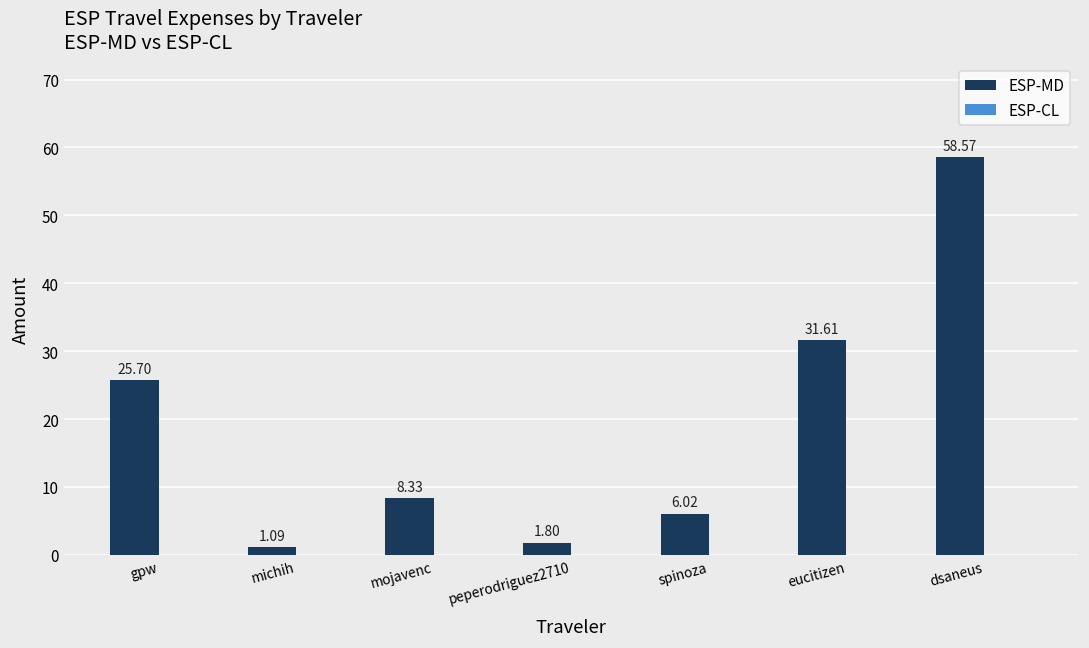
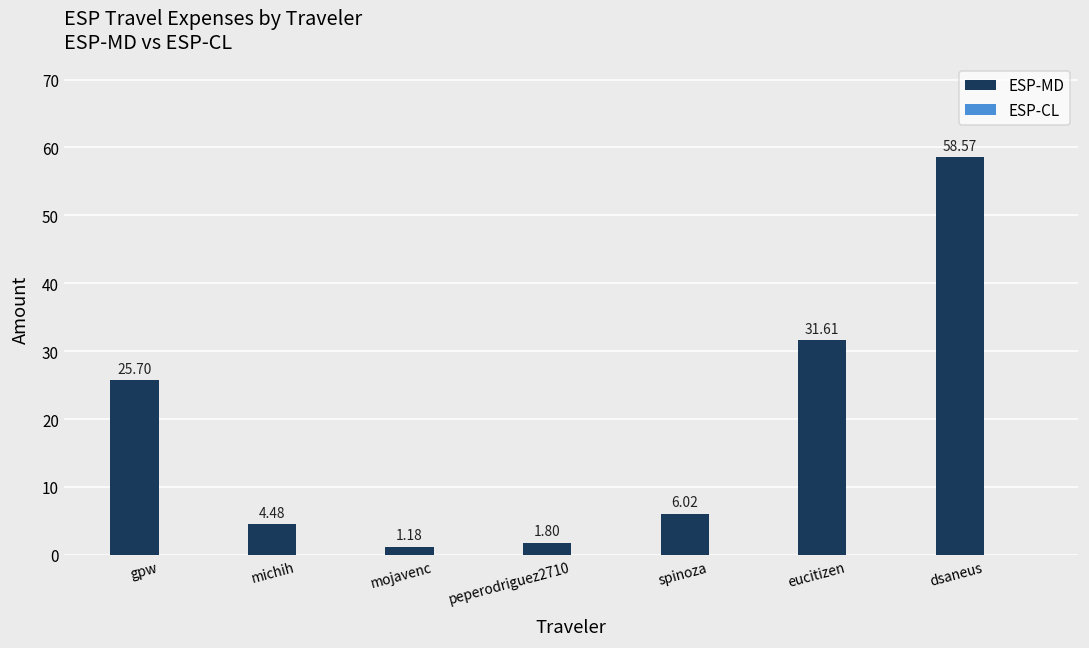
ESP-MD, michih: 1.09 -> 4.48
ESP-MD, mojavenc: 8.33 -> 1.18
